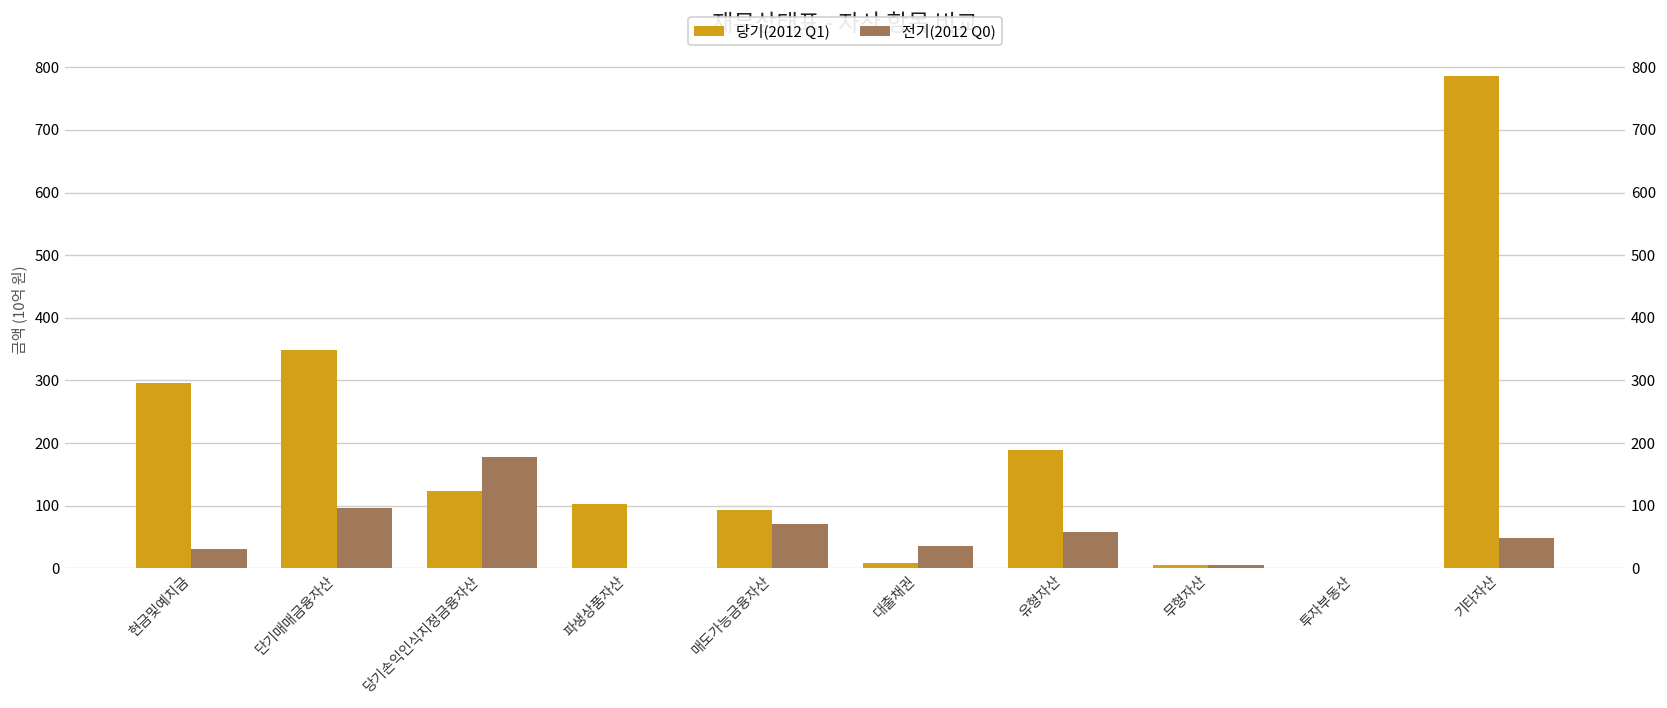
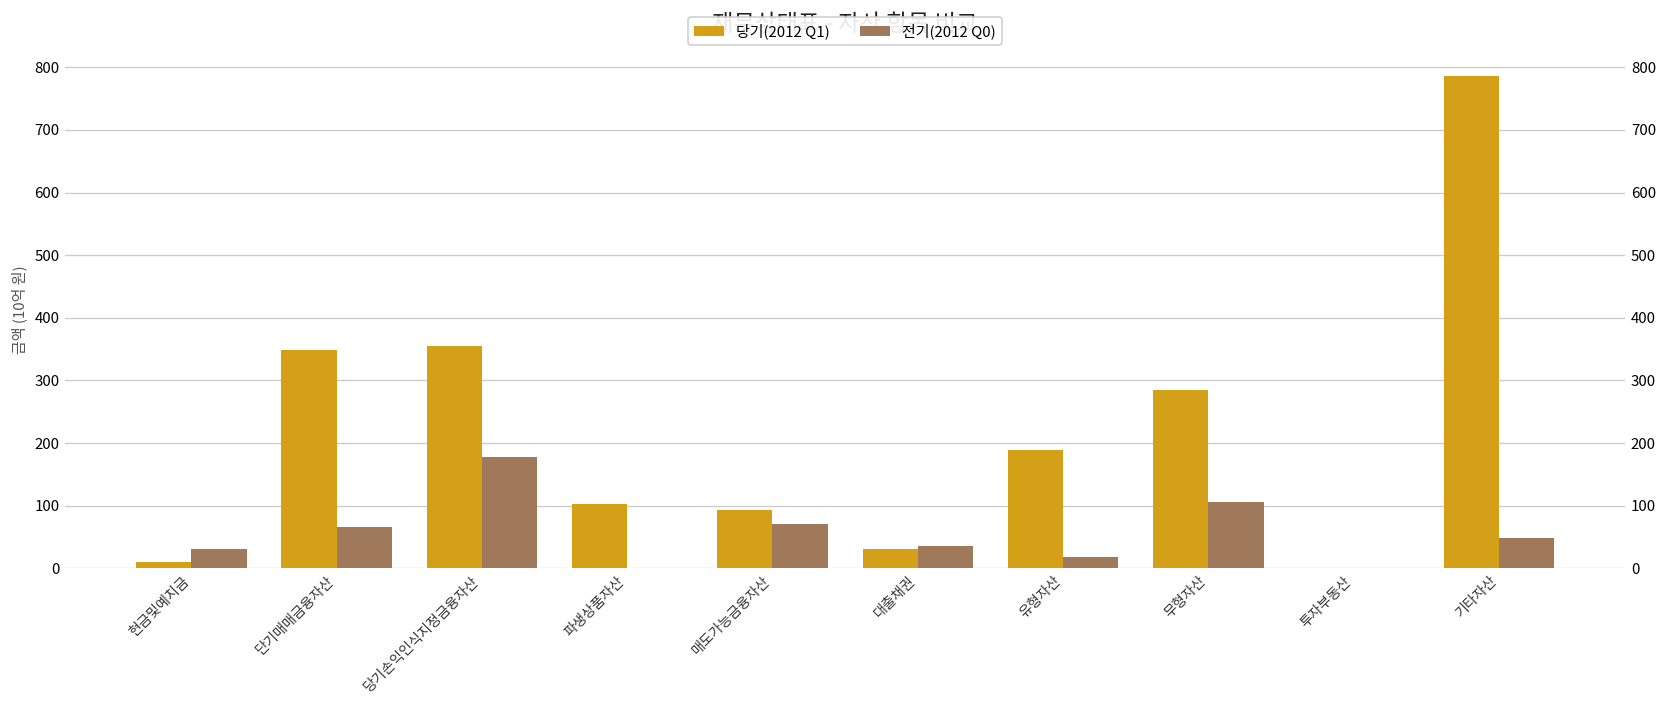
당기(2012 Q1), 현금및예치금: 300 -> 10
전기(2012 Q0), 단기매매금융자산: 100 -> 70
당기(2012 Q1), 당기손익인식지정금융자산: 120 -> 350
당기(2012 Q1), 대출채권: 10 -> 30
전기(2012 Q0), 유형자산: 60 -> 20
당기(2012 Q1), 무형자산: 10 -> 280
전기(2012 Q0), 무형자산: 10 -> 110
